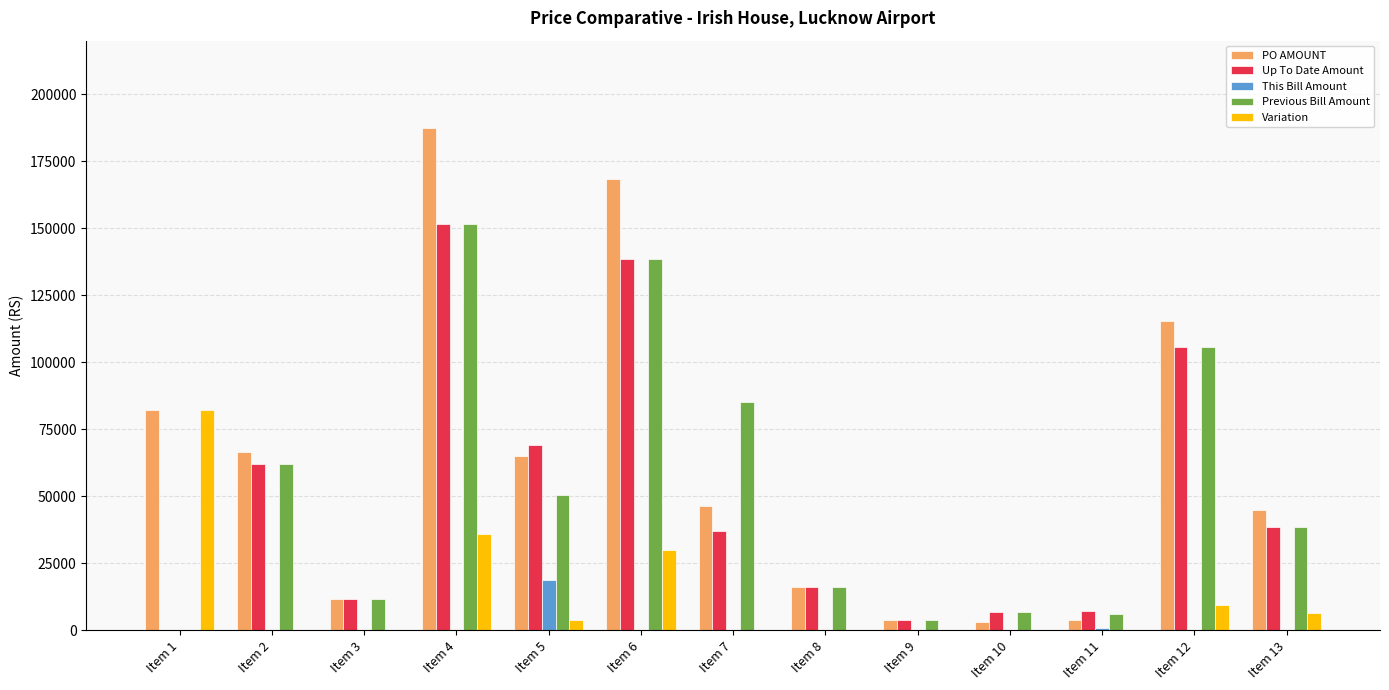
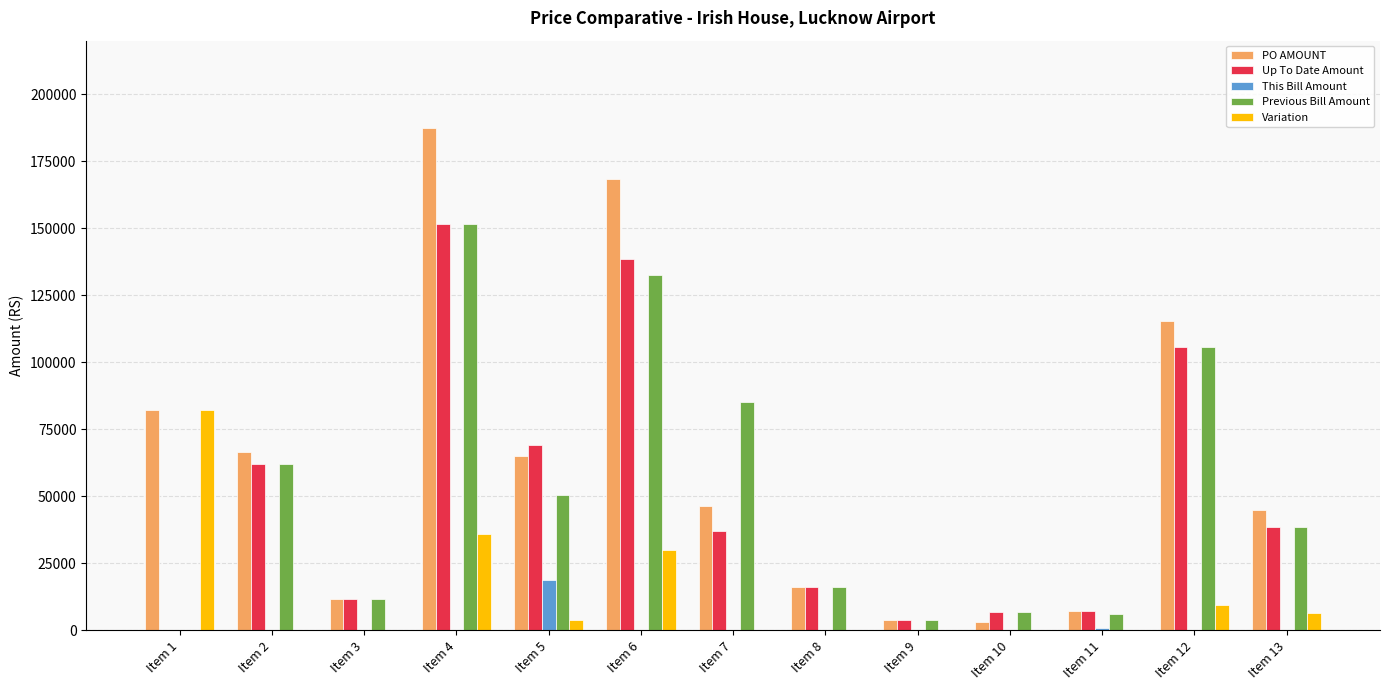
Previous Bill Amount, Item 6: 139000 -> 133000
PO AMOUNT, Item 11: 4000 -> 7000
